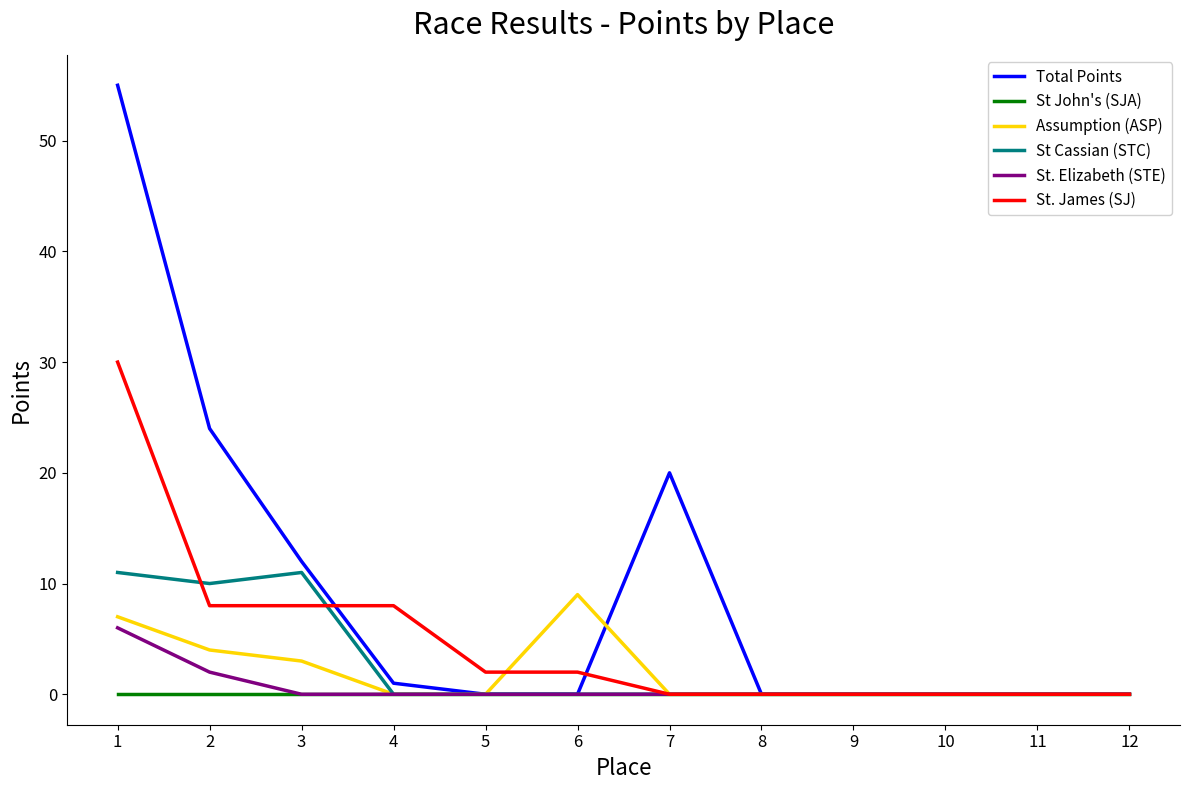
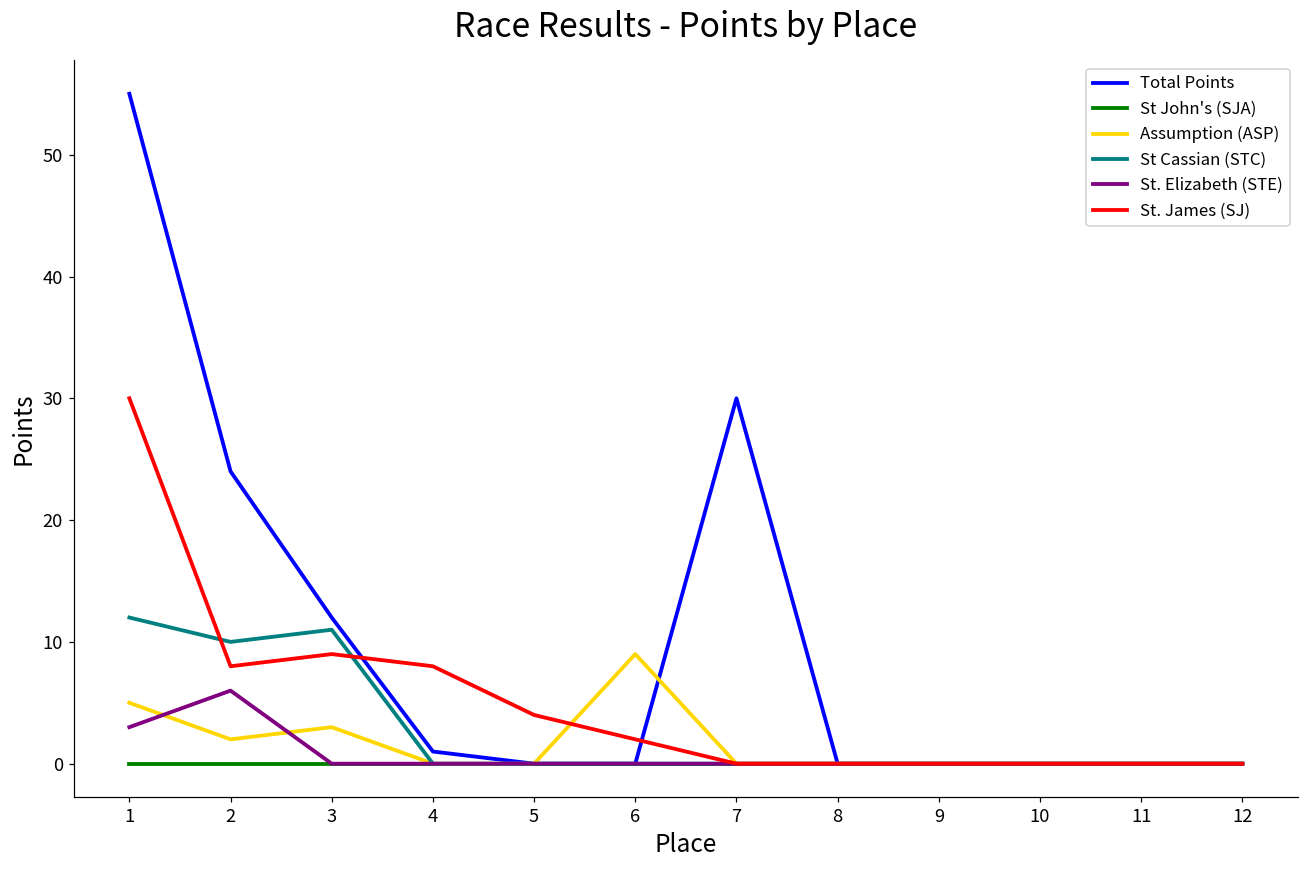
Assumption (ASP), 1: 7 -> 5
St Cassian (STC), 1: 11 -> 12
St. Elizabeth (STE), 1: 6 -> 3
Assumption (ASP), 2: 4 -> 2
St. Elizabeth (STE), 2: 2 -> 6
St. James (SJ), 3: 8 -> 9
St. James (SJ), 5: 2 -> 4
Total Points, 7: 20 -> 30
